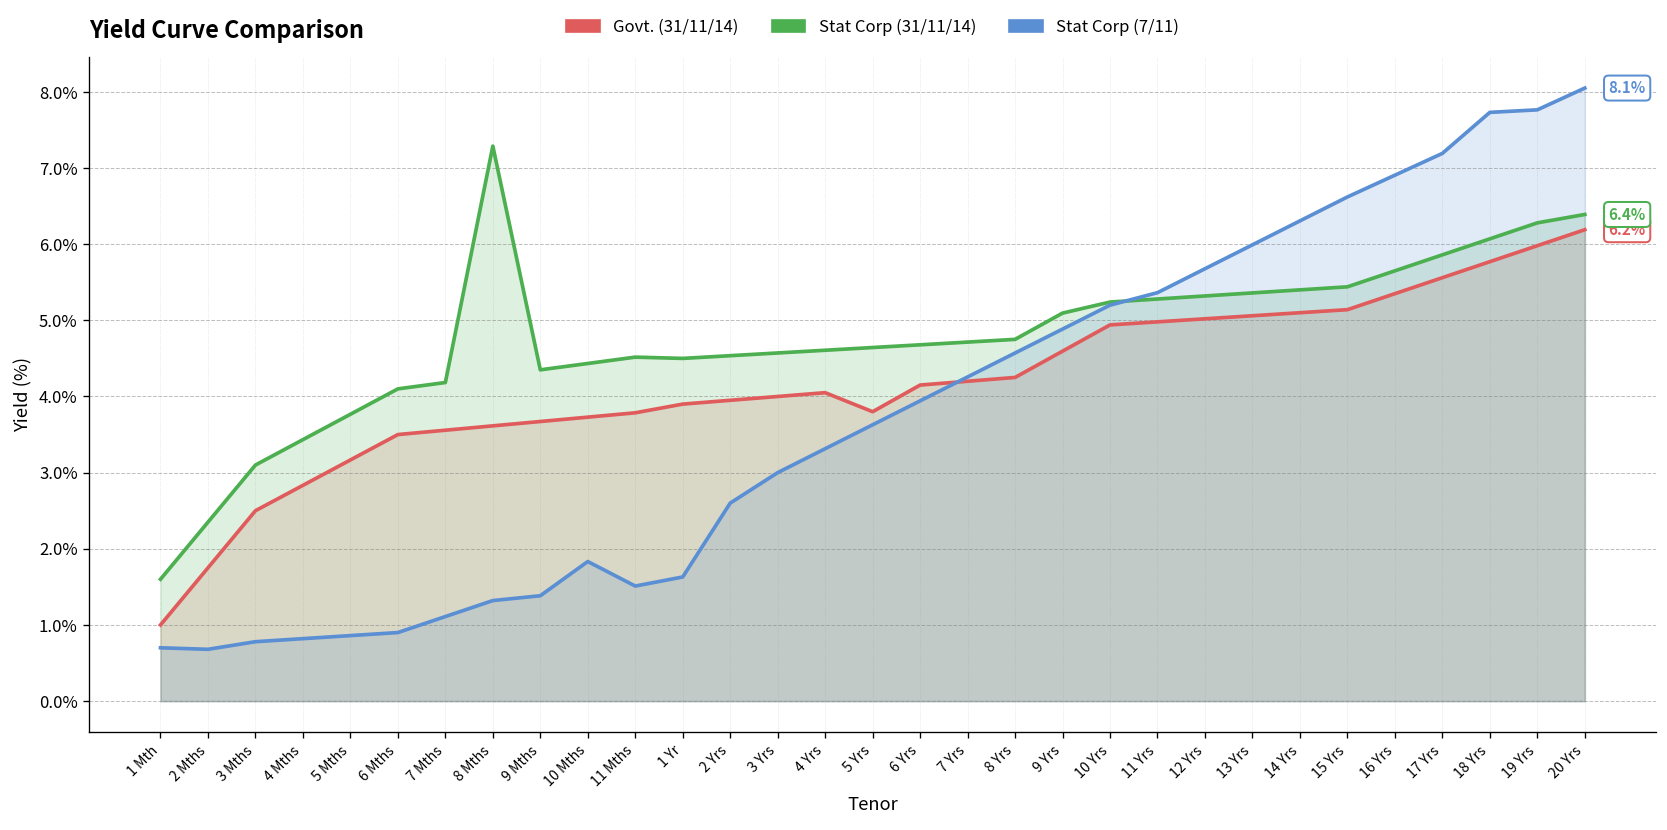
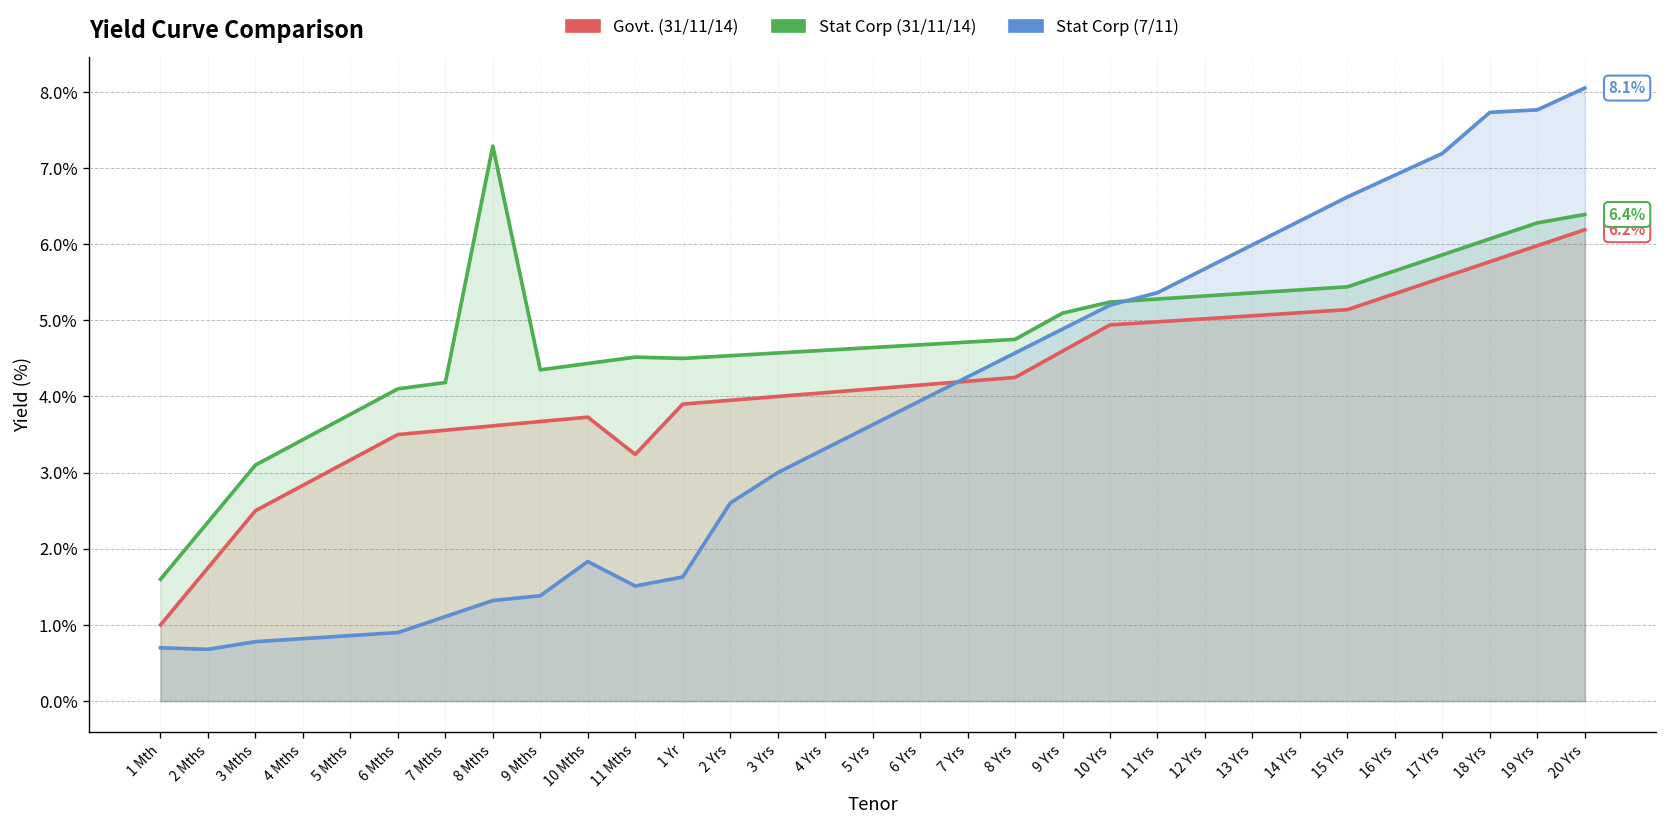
Govt. (31/11/14), 11 Mths: 3.8% -> 3.2%
Govt. (31/11/14), 5 Yrs: 3.8% -> 4.1%
